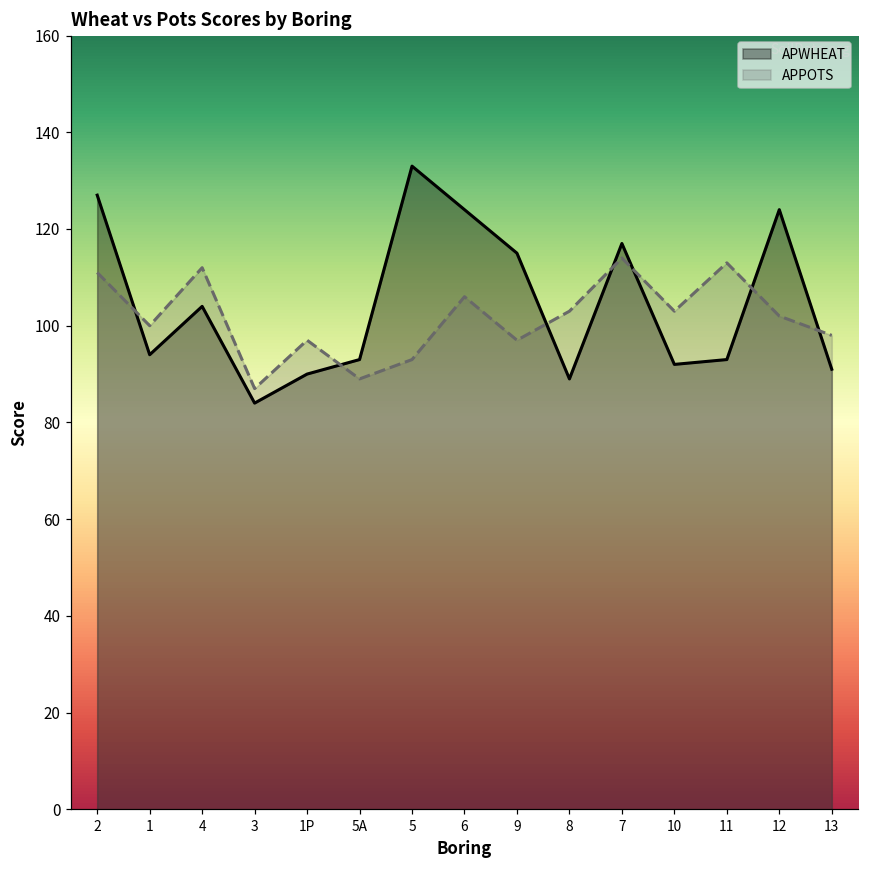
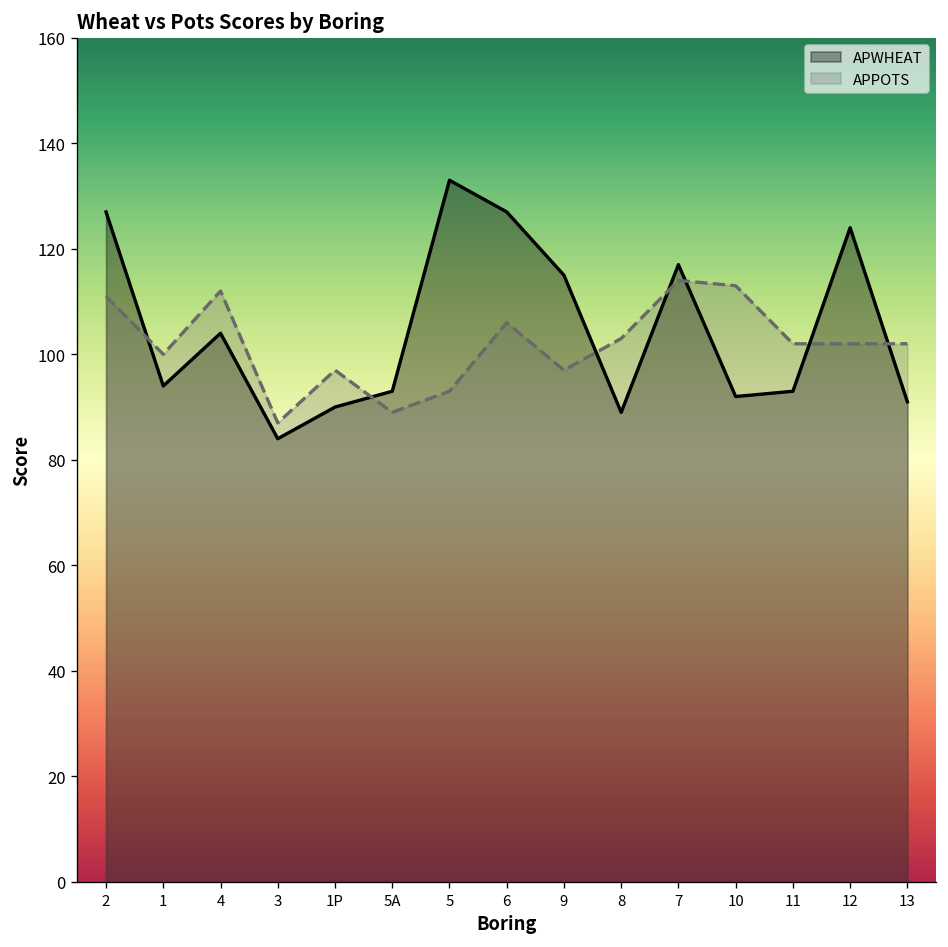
APWHEAT, 6: 124 -> 127
APPOTS, 10: 103 -> 113
APPOTS, 11: 113 -> 102
APPOTS, 13: 98 -> 102
